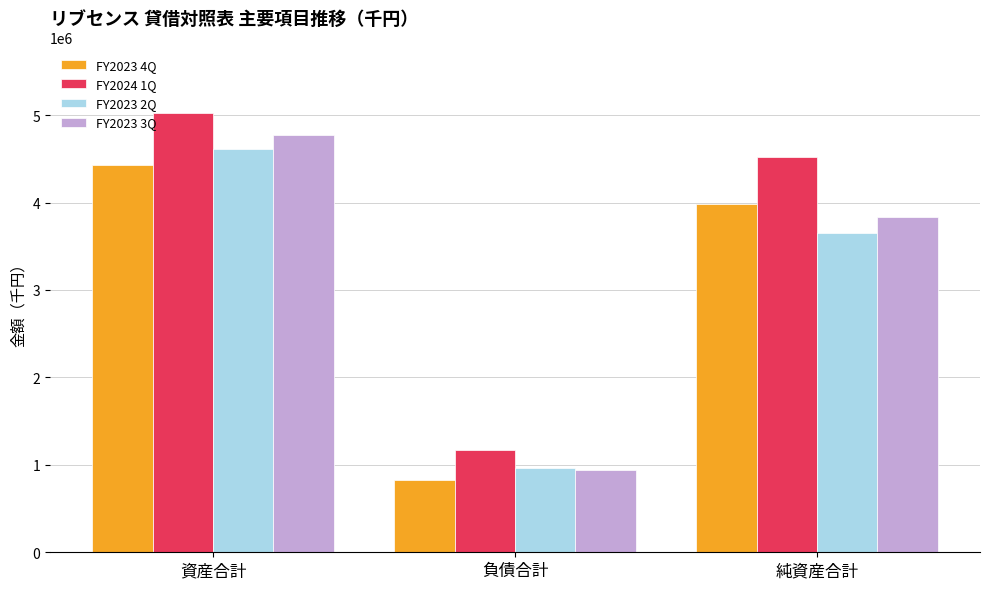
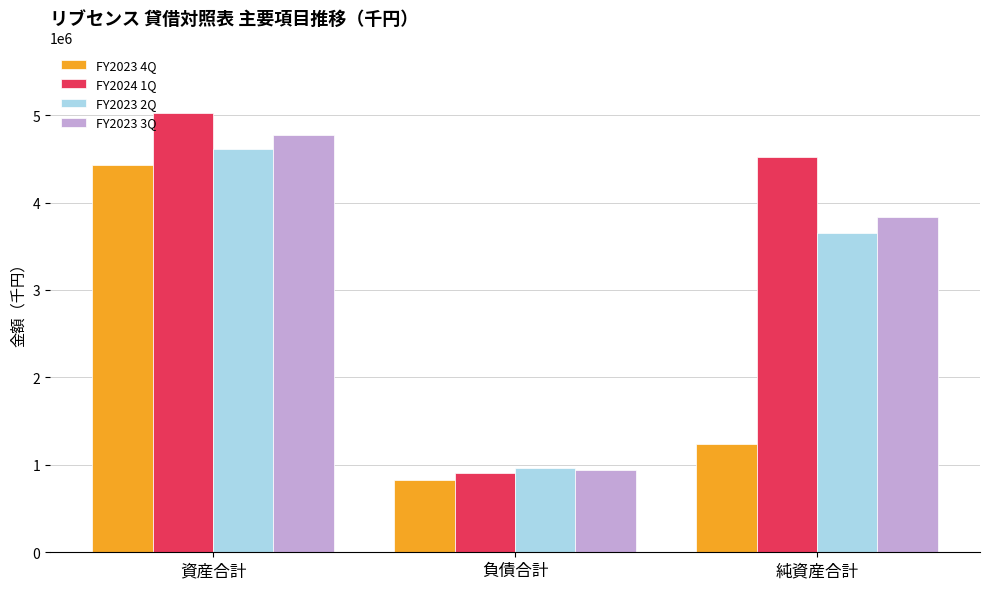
FY2024 1Q, 負債合計: 1200000 -> 900000
FY2023 4Q, 純資産合計: 4000000 -> 1200000
